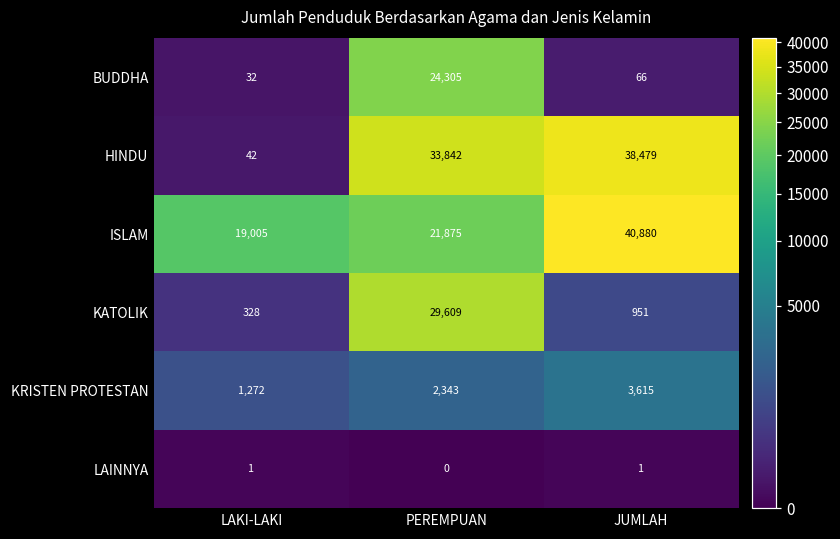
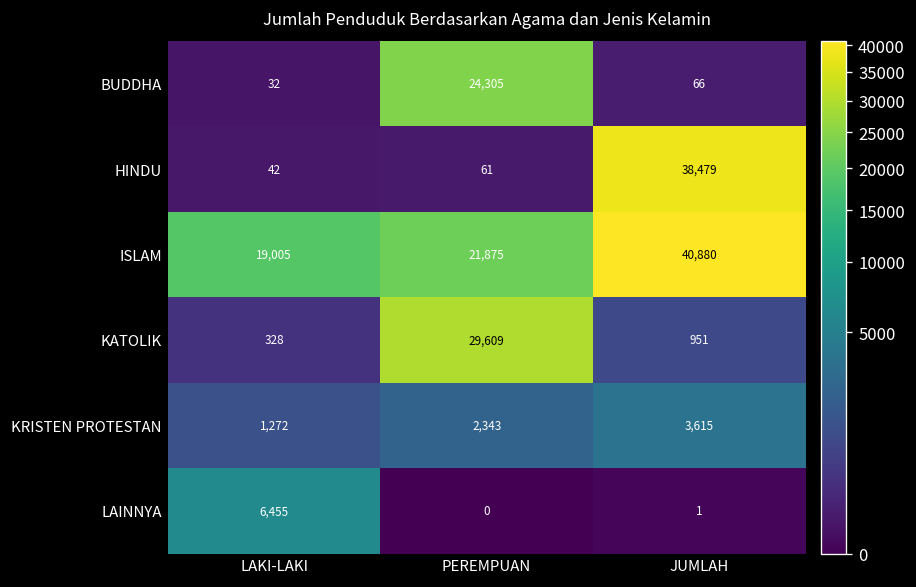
HINDU, PEREMPUAN: 33,842 -> 61
LAINNYA, LAKI-LAKI: 1 -> 6,455
